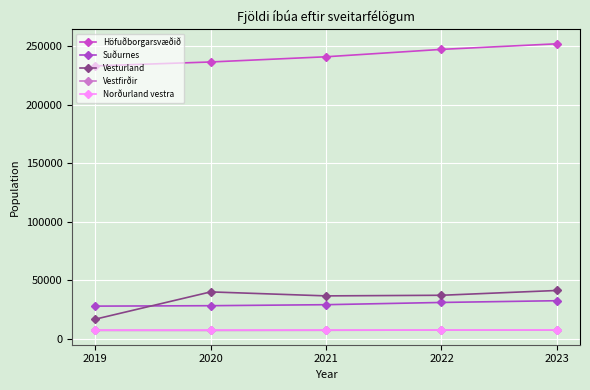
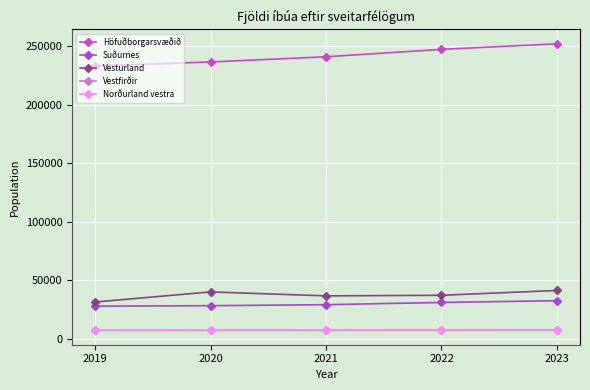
Vesturland, 2019: 17000 -> 31000
